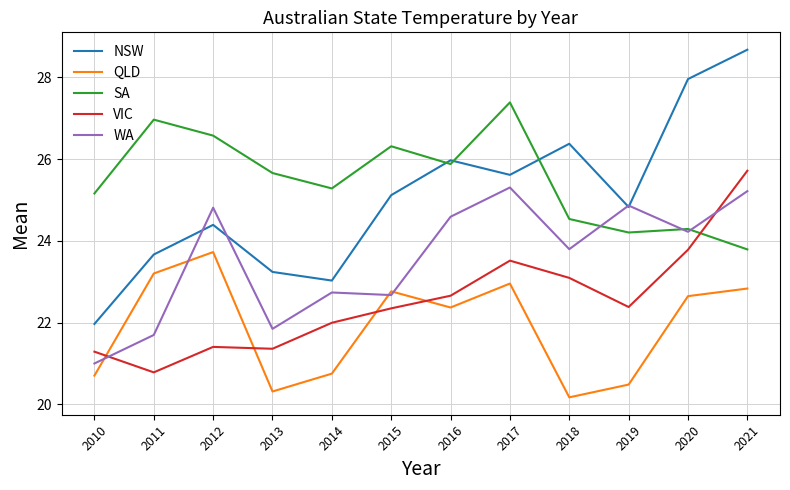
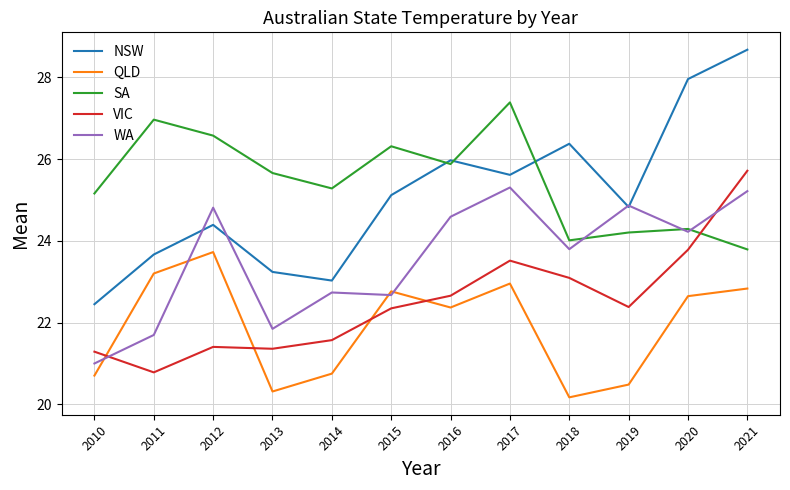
NSW, 2010: 22.0 -> 22.4
VIC, 2014: 22.0 -> 21.6
SA, 2018: 24.5 -> 24.0
